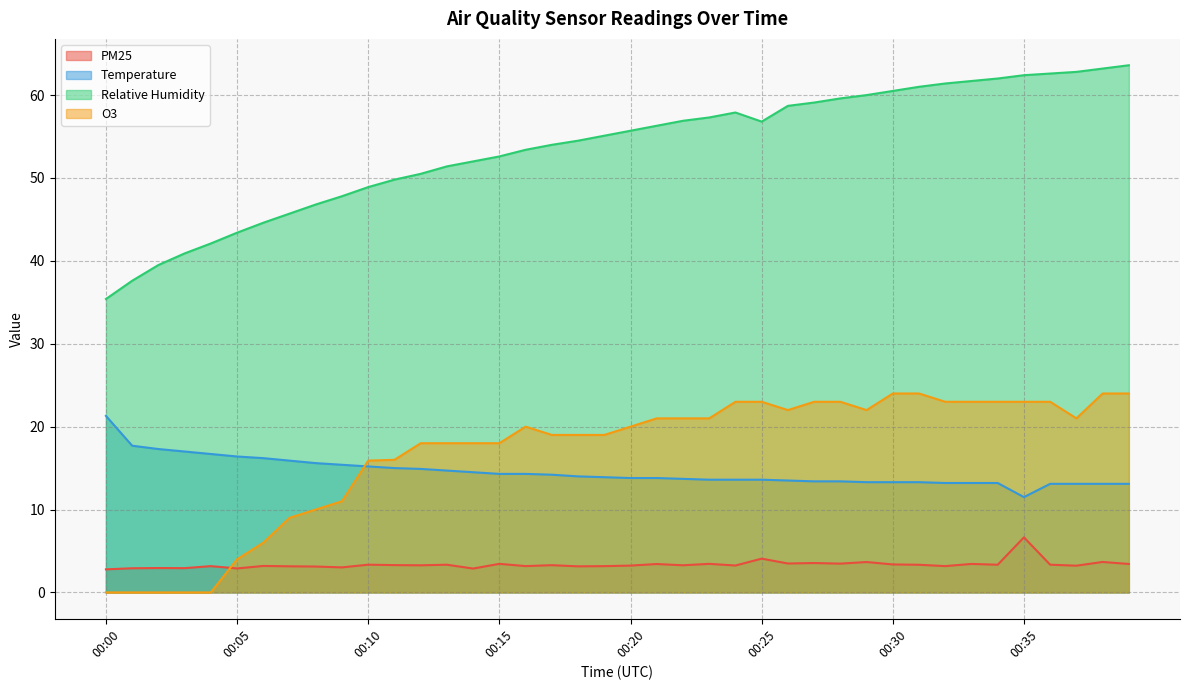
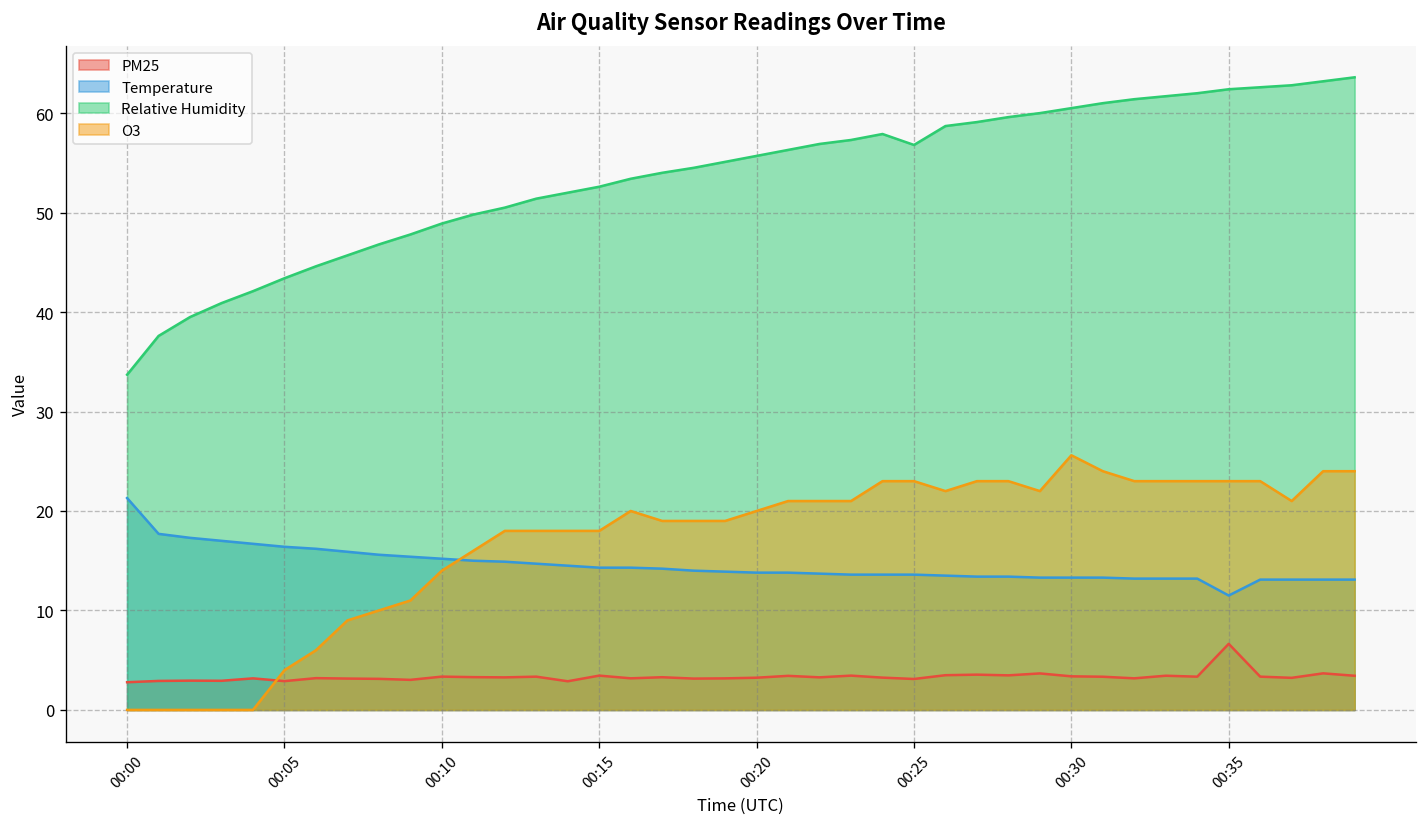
Relative Humidity, 00:00: 35 -> 34
O3, 00:10: 16 -> 14
PM25, 00:25: 4 -> 3
O3, 00:30: 24 -> 26
